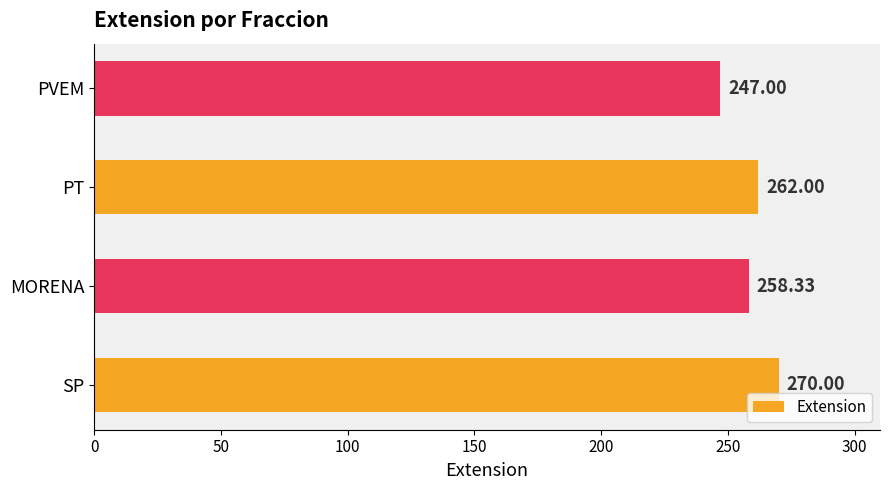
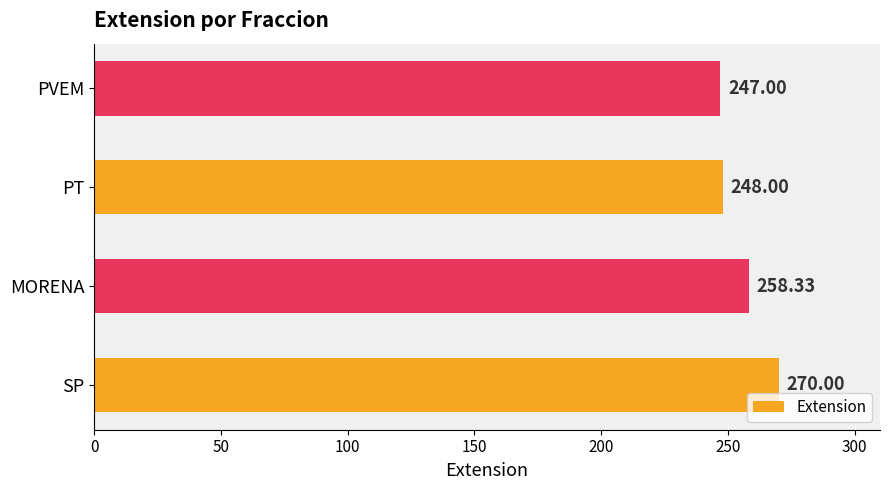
PT: 262.00 -> 248.00
